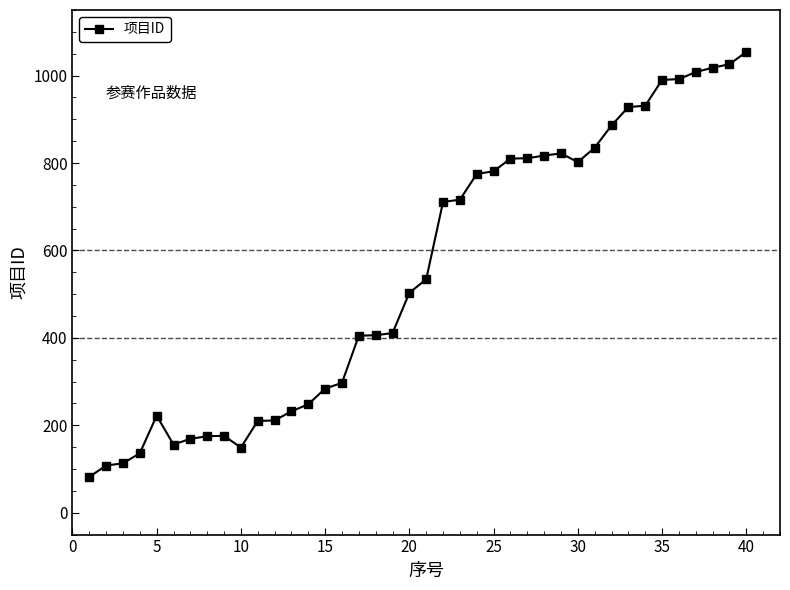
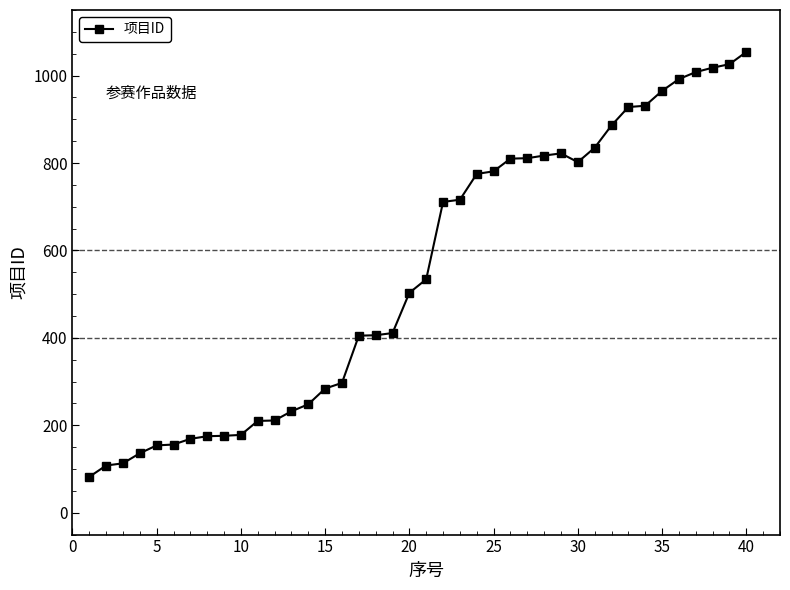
5: 220 -> 150
10: 150 -> 180
35: 990 -> 970
